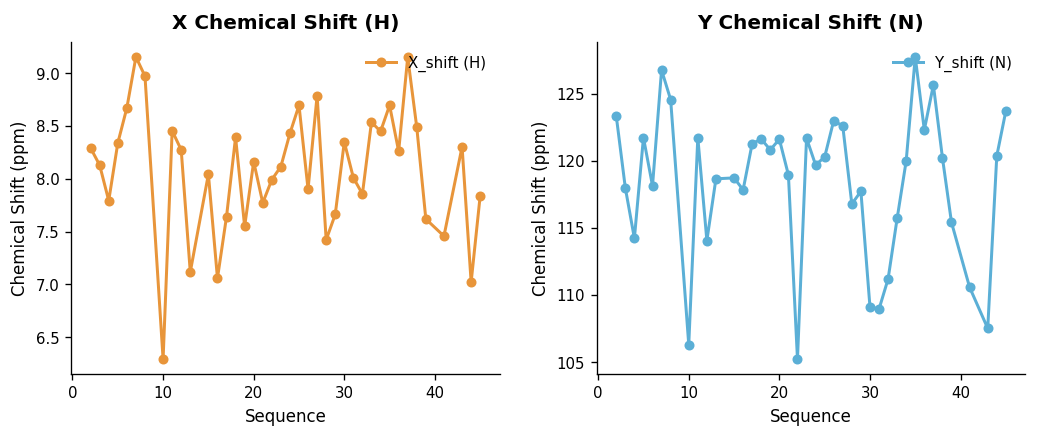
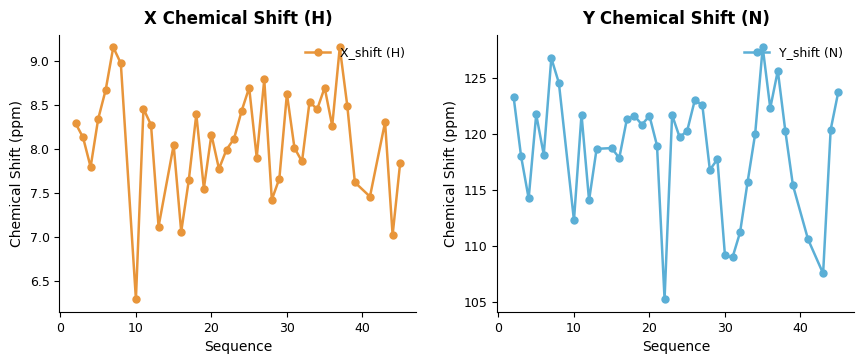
X Chemical Shift (H), 30: 8.3 -> 8.6
Y Chemical Shift (N), 10: 106.3 -> 112.3
